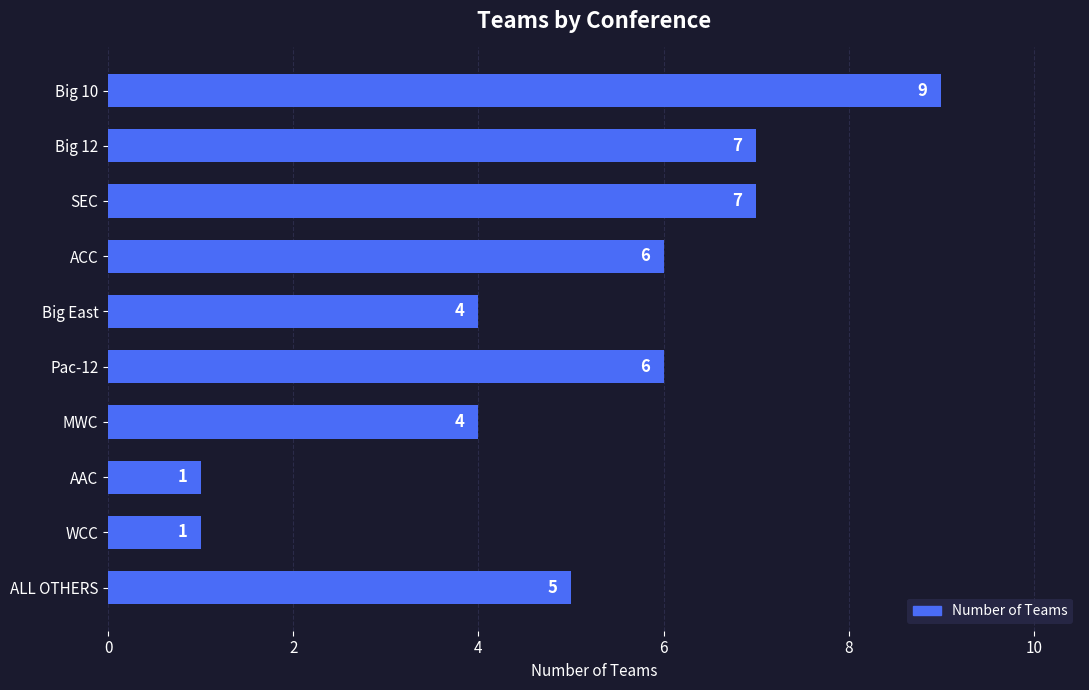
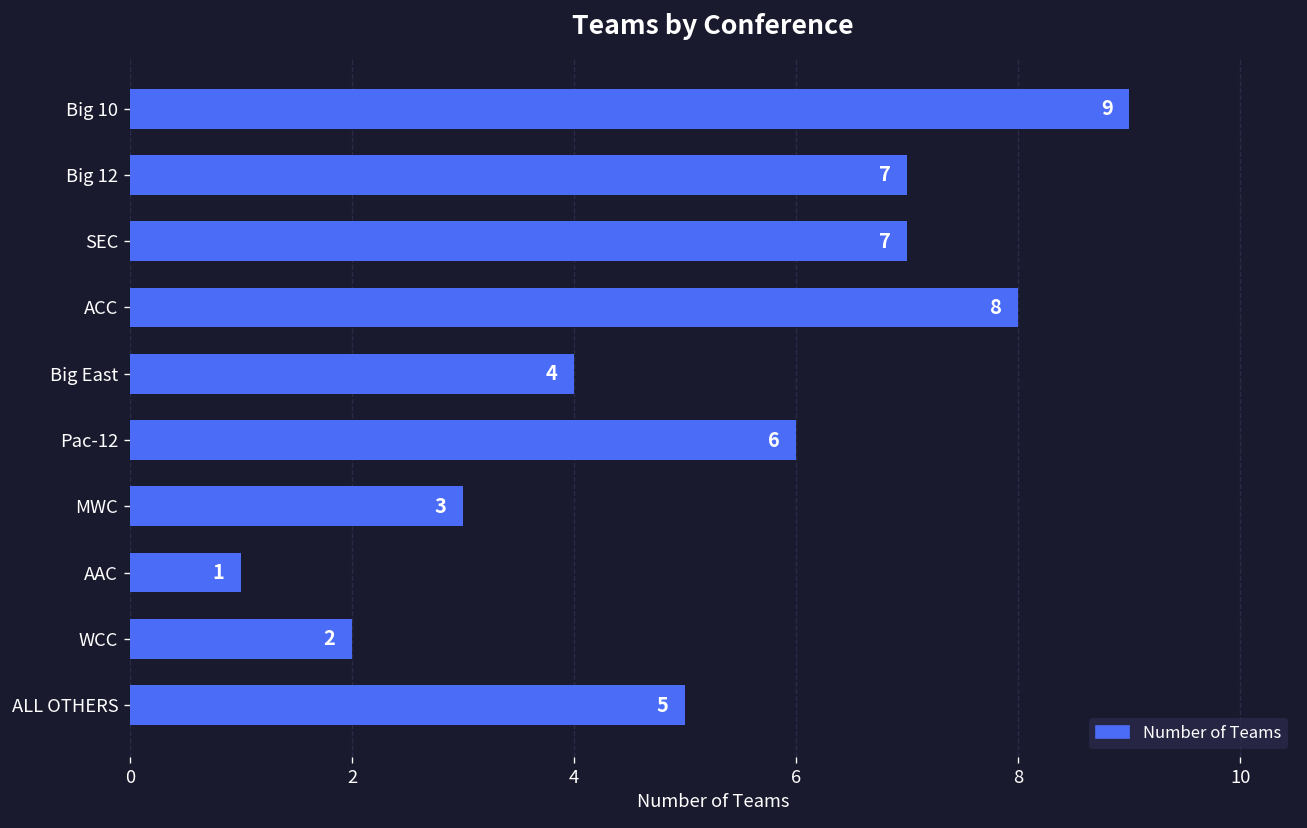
ACC: 6 -> 8
MWC: 4 -> 3
WCC: 1 -> 2
